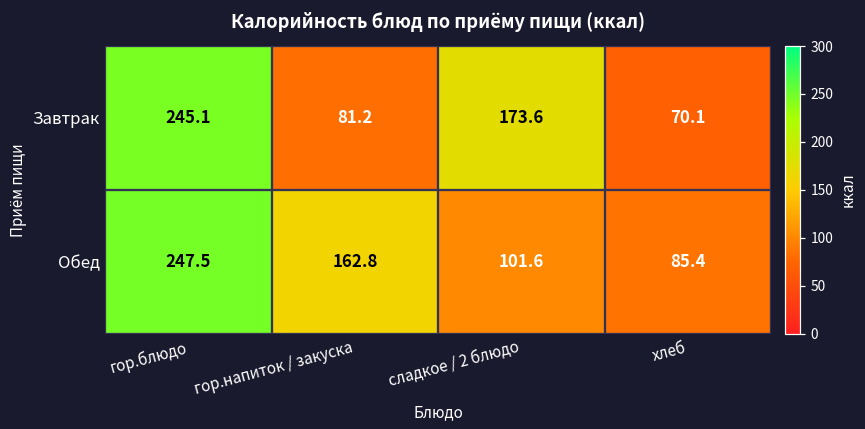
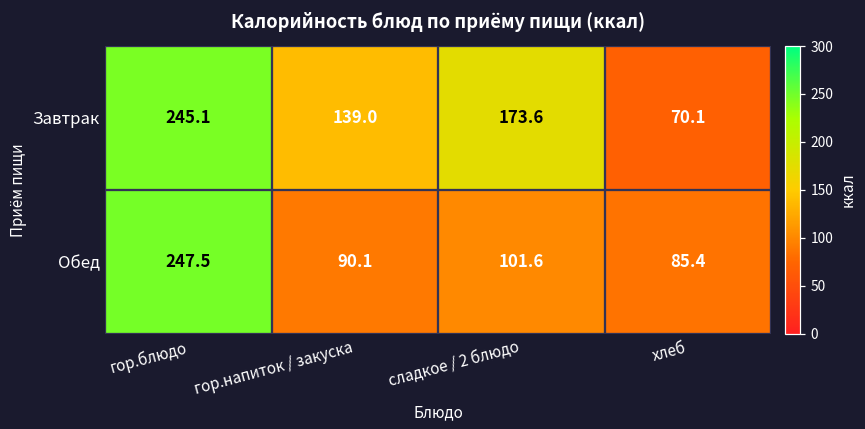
Завтрак, гор.напиток / закуска: 81.2 -> 139.0
Обед, гор.напиток / закуска: 162.8 -> 90.1
